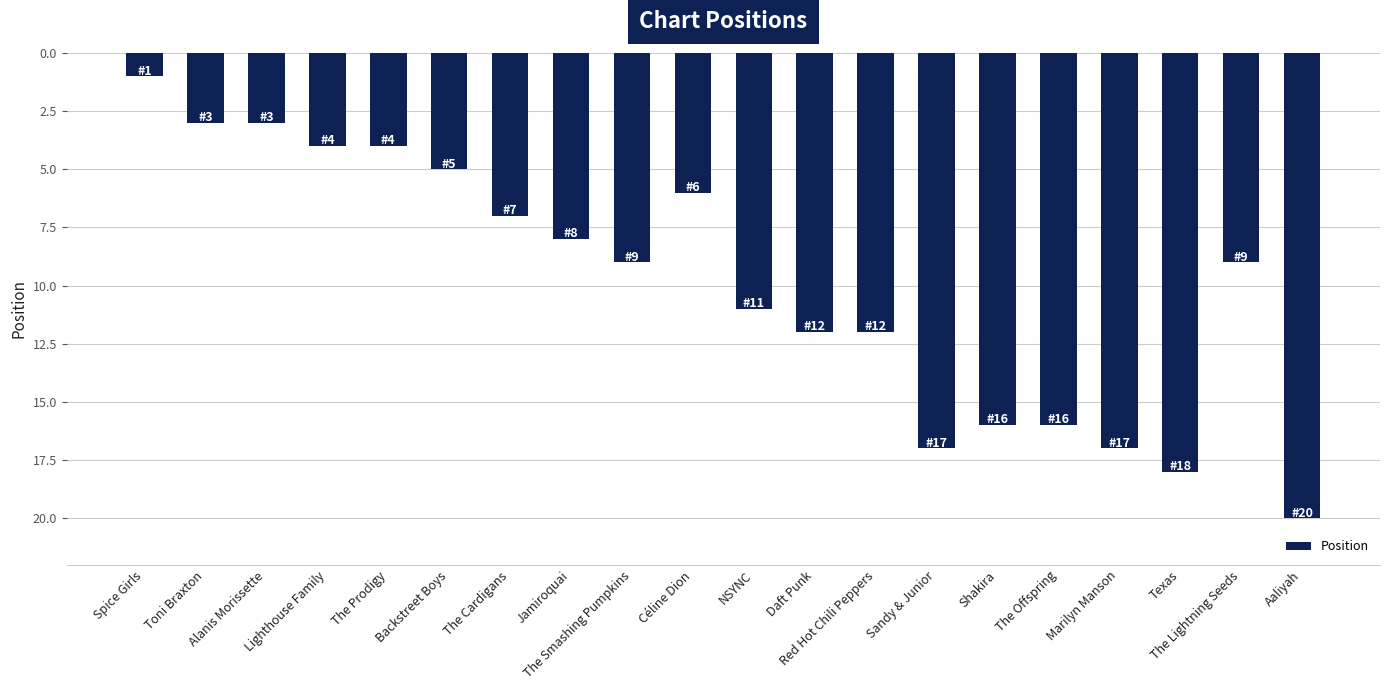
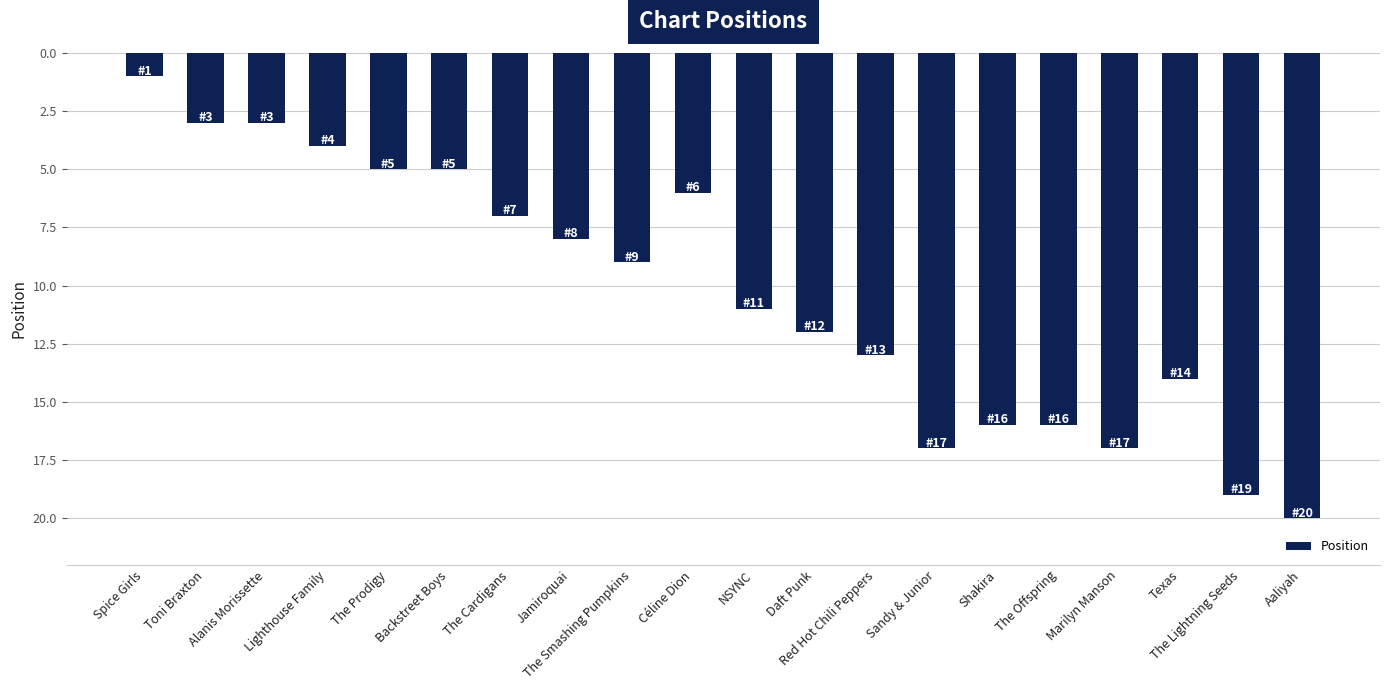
The Prodigy: 4 -> 5
Red Hot Chili Peppers: 12 -> 13
Texas: 18 -> 14
The Lightning Seeds: 9 -> 19
